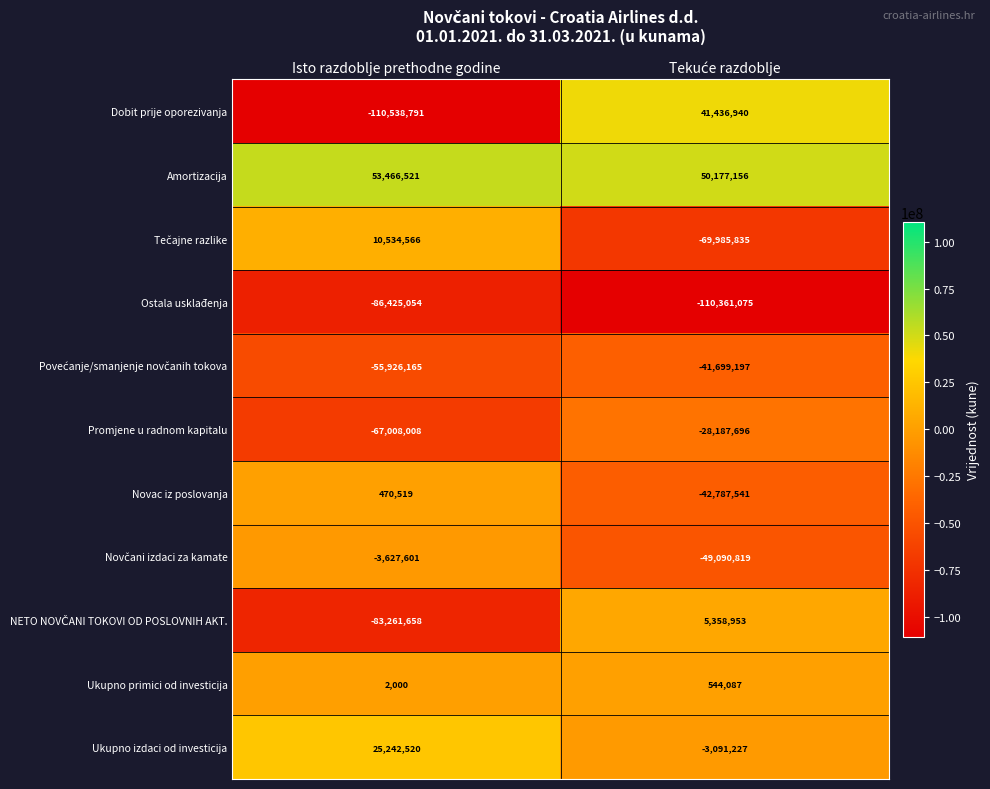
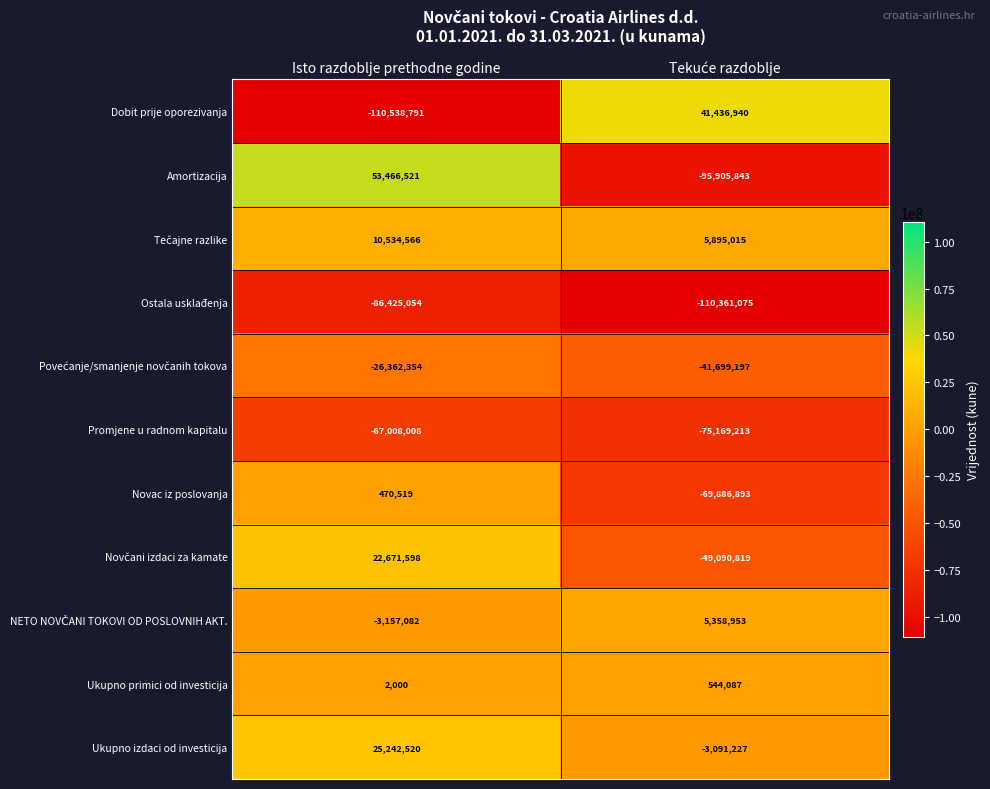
Amortizacija, Tekuće razdoblje: 50,177,156 -> -95,905,843
Tečajne razlike, Tekuće razdoblje: -69,985,835 -> 5,895,015
Povećanje/smanjenje novčanih tokova, Isto razdoblje prethodne godine: -55,926,165 -> -26,362,354
Promjene u radnom kapitalu, Tekuće razdoblje: -28,187,696 -> -75,169,213
Novac iz poslovanja, Tekuće razdoblje: -42,787,541 -> -69,886,893
Novčani izdaci za kamate, Isto razdoblje prethodne godine: -3,627,601 -> 22,671,598
NETO NOVČANI TOKOVI OD POSLOVNIH AKT., Isto razdoblje prethodne godine: -83,261,658 -> -3,157,082
